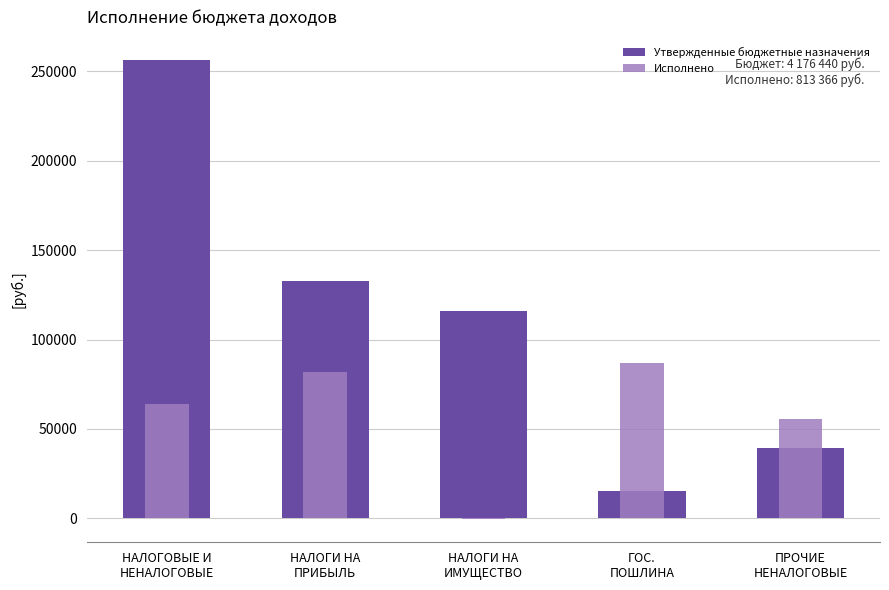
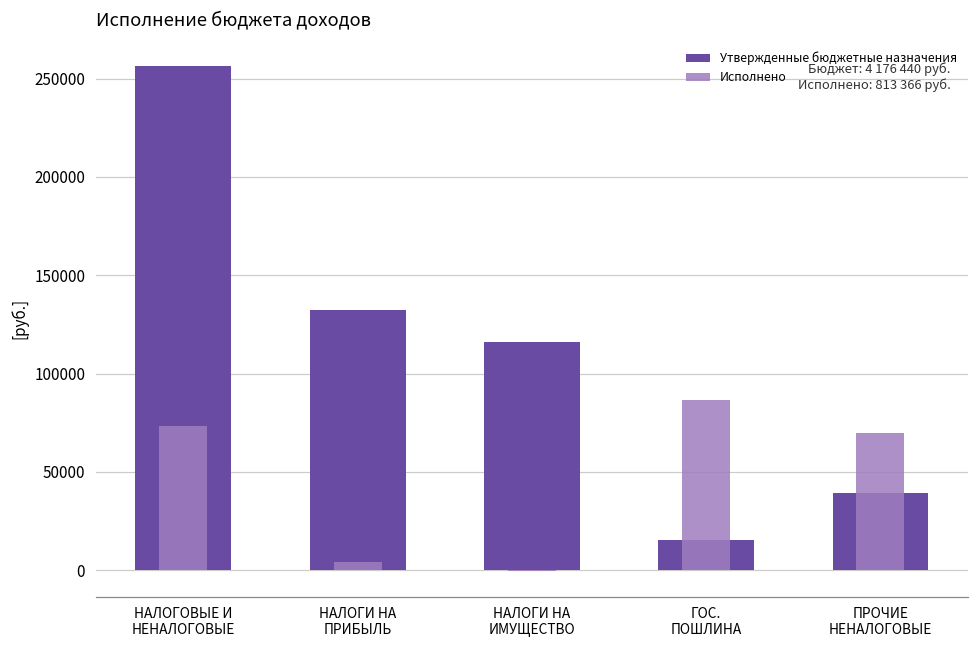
Исполнено, НАЛОГОВЫЕ И НЕНАЛОГОВЫЕ: 64000 -> 74000
Исполнено, НАЛОГИ НА ПРИБЫЛЬ: 82000 -> 4000
Исполнено, ПРОЧИЕ НЕНАЛОГОВЫЕ: 56000 -> 70000
